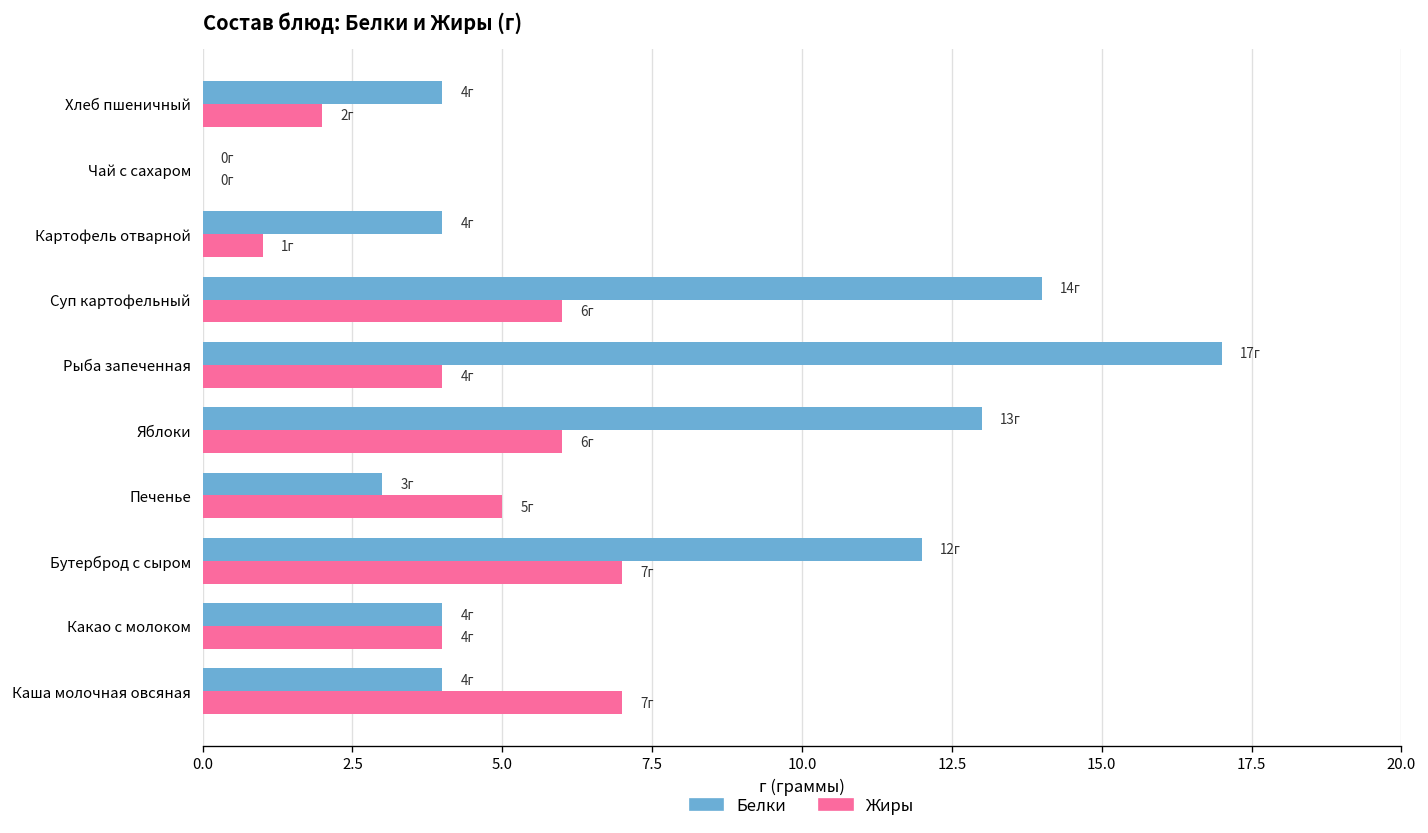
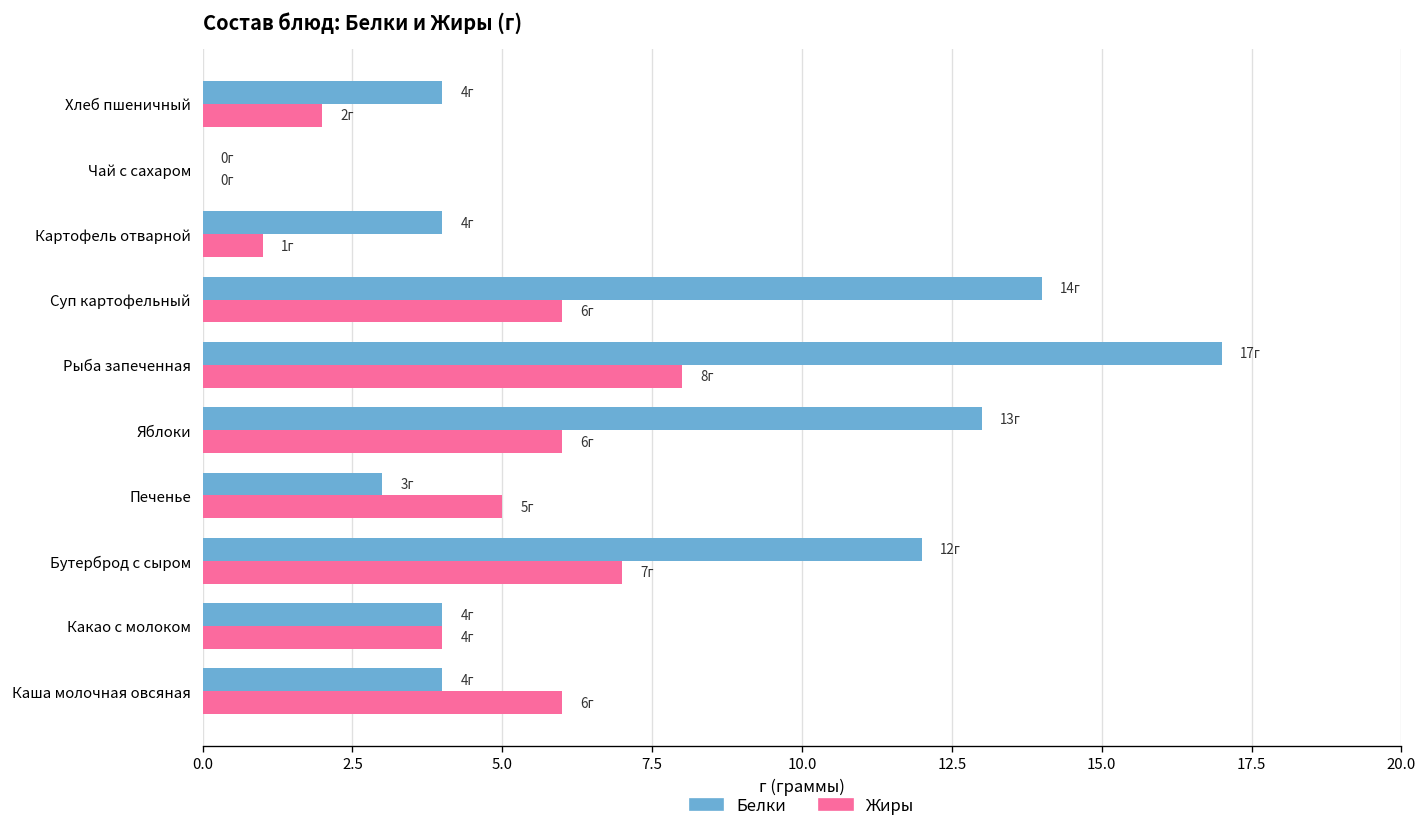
Жиры, Рыба запеченная: 4г -> 8г
Жиры, Каша молочная овсяная: 7г -> 6г
